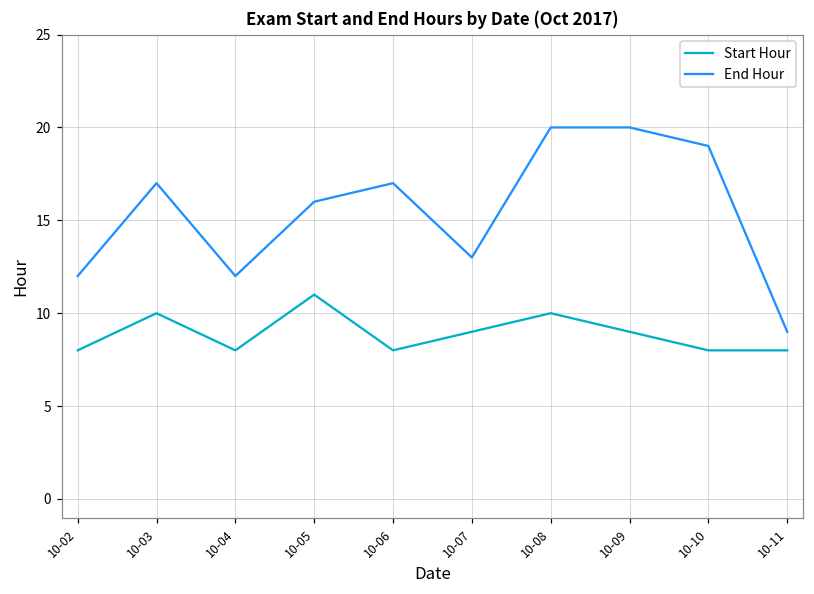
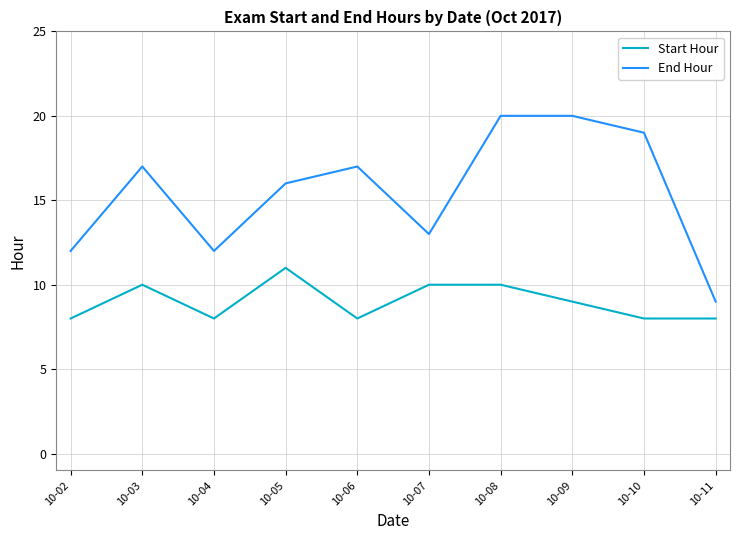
Start Hour, 10-07: 9 -> 10
